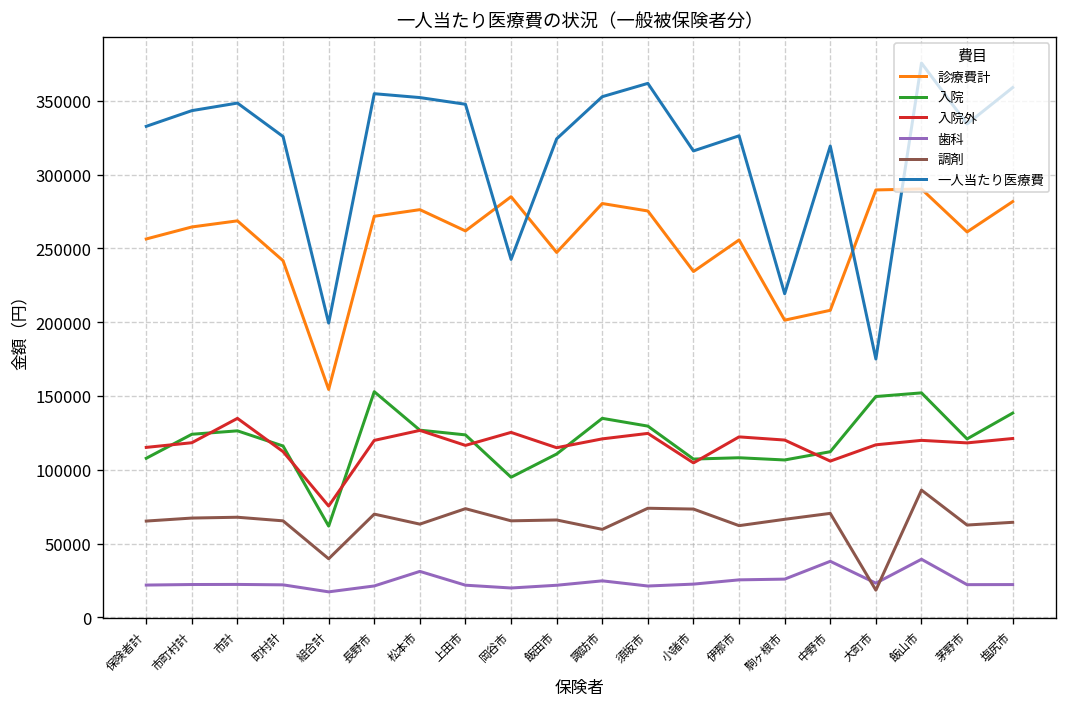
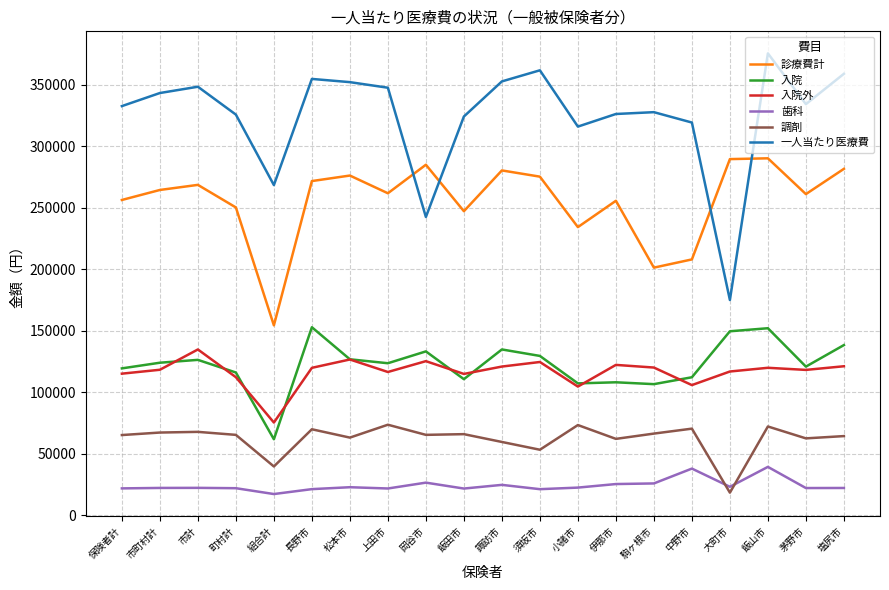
入院, 保険者計: 108000 -> 119000
診療費計, 町村計: 242000 -> 250000
一人当たり医療費, 組合計: 199000 -> 269000
歯科, 松本市: 31000 -> 23000
入院, 岡谷市: 95000 -> 133000
歯科, 岡谷市: 20000 -> 27000
調剤, 須坂市: 74000 -> 53000
一人当たり医療費, 駒ヶ根市: 219000 -> 328000
調剤, 飯山市: 86000 -> 72000
